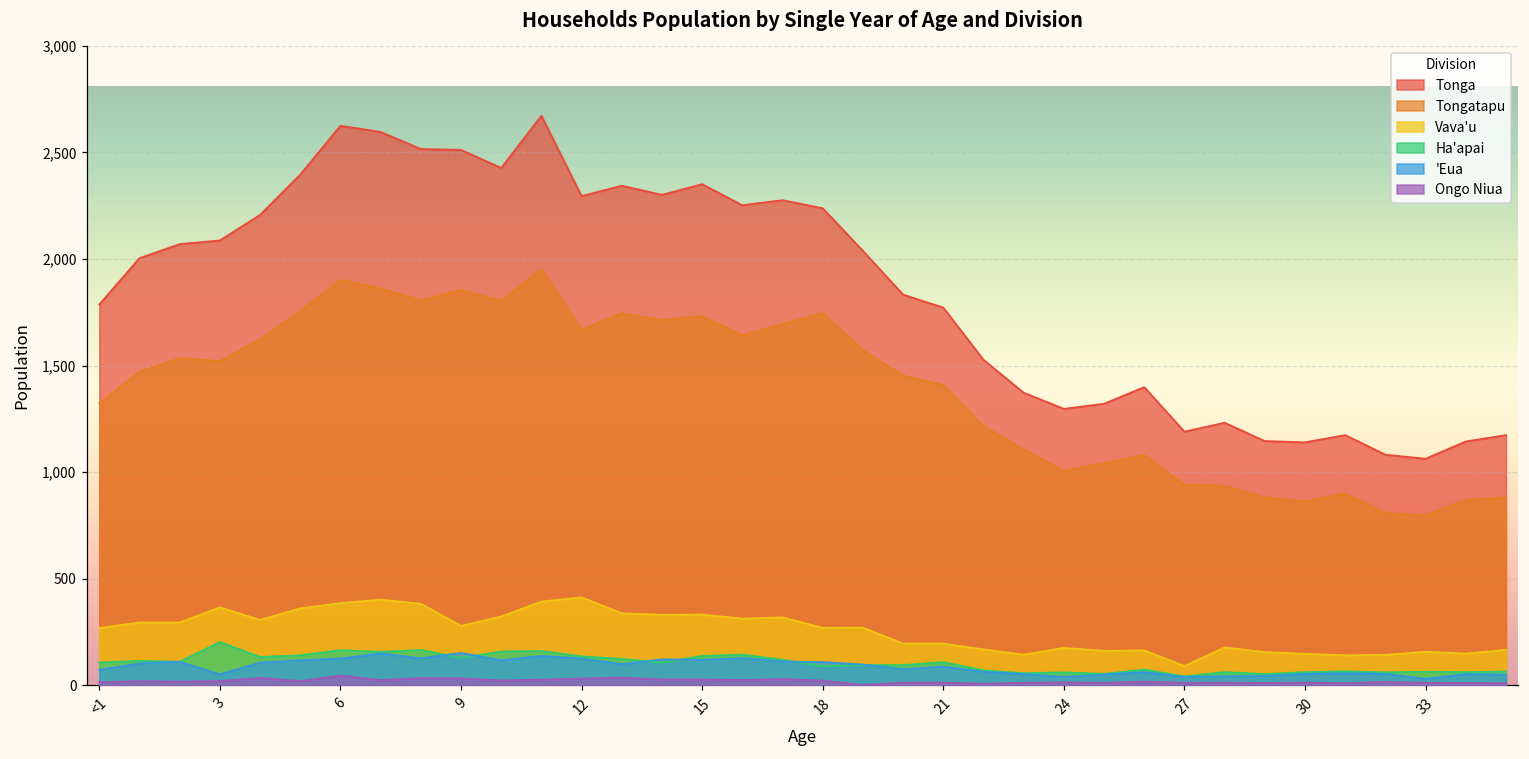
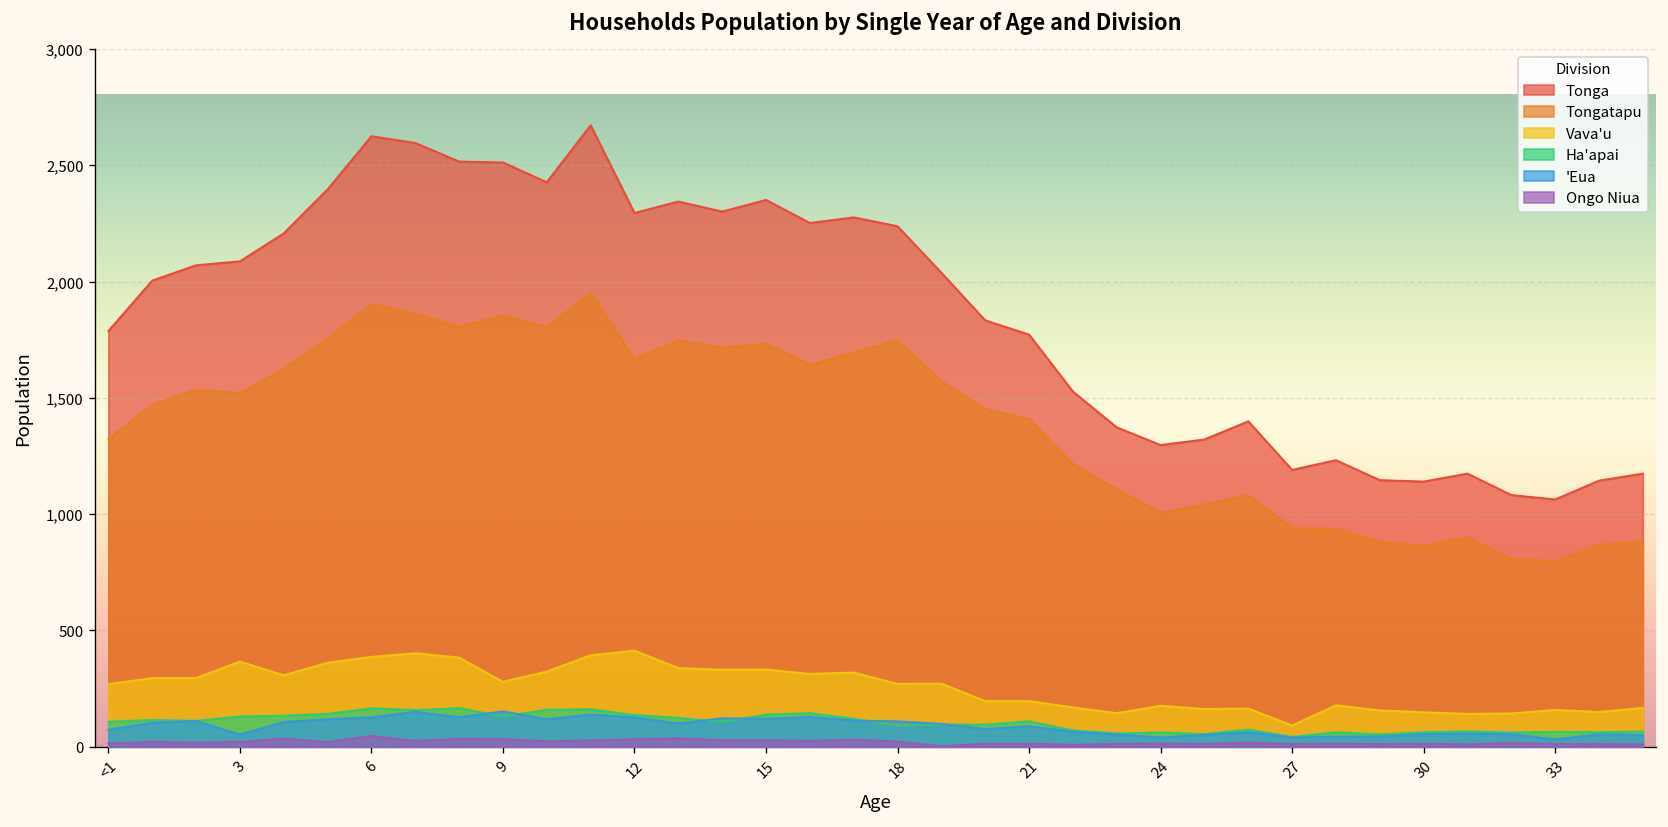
Ha'apai, 3: 200 -> 130
